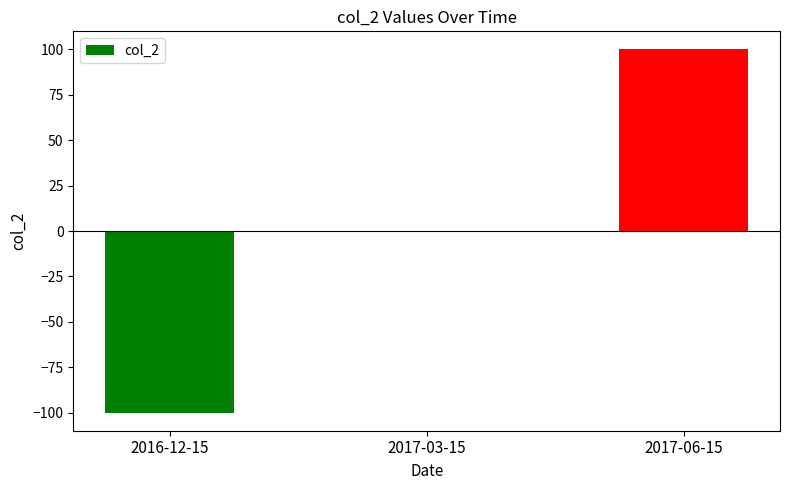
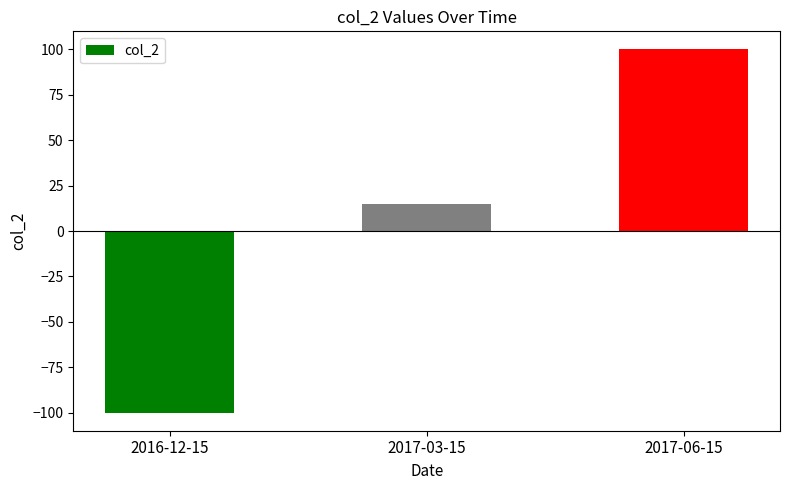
2017-03-15: 0 -> 15
